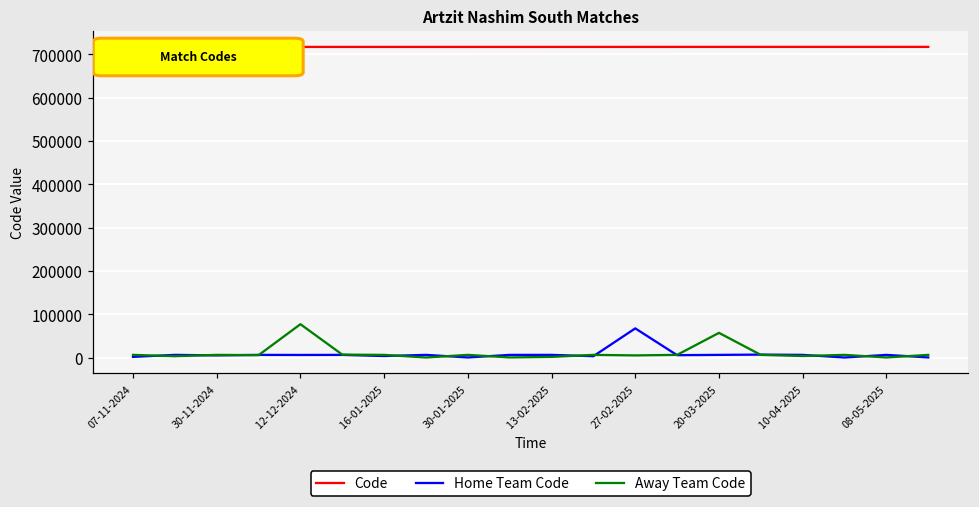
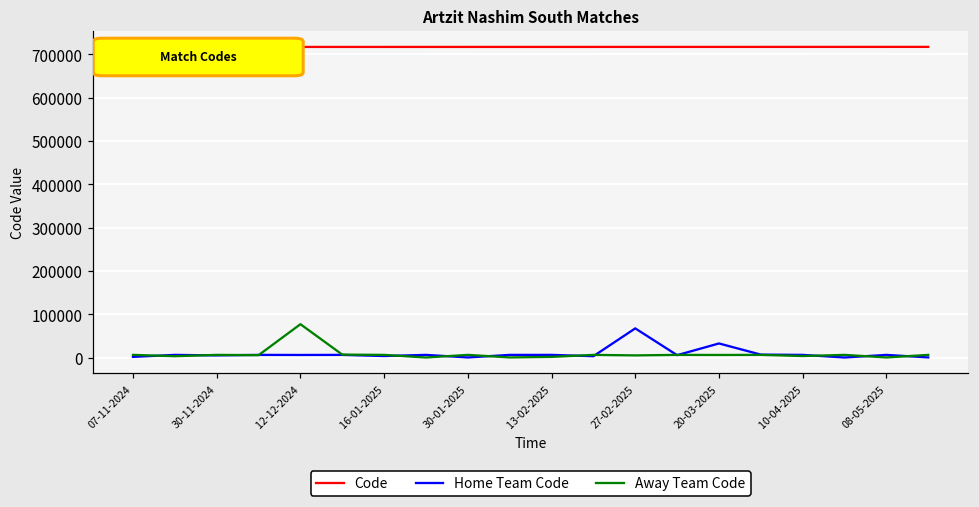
Home Team Code, 20-03-2025: 10000 -> 30000
Away Team Code, 20-03-2025: 60000 -> 10000
